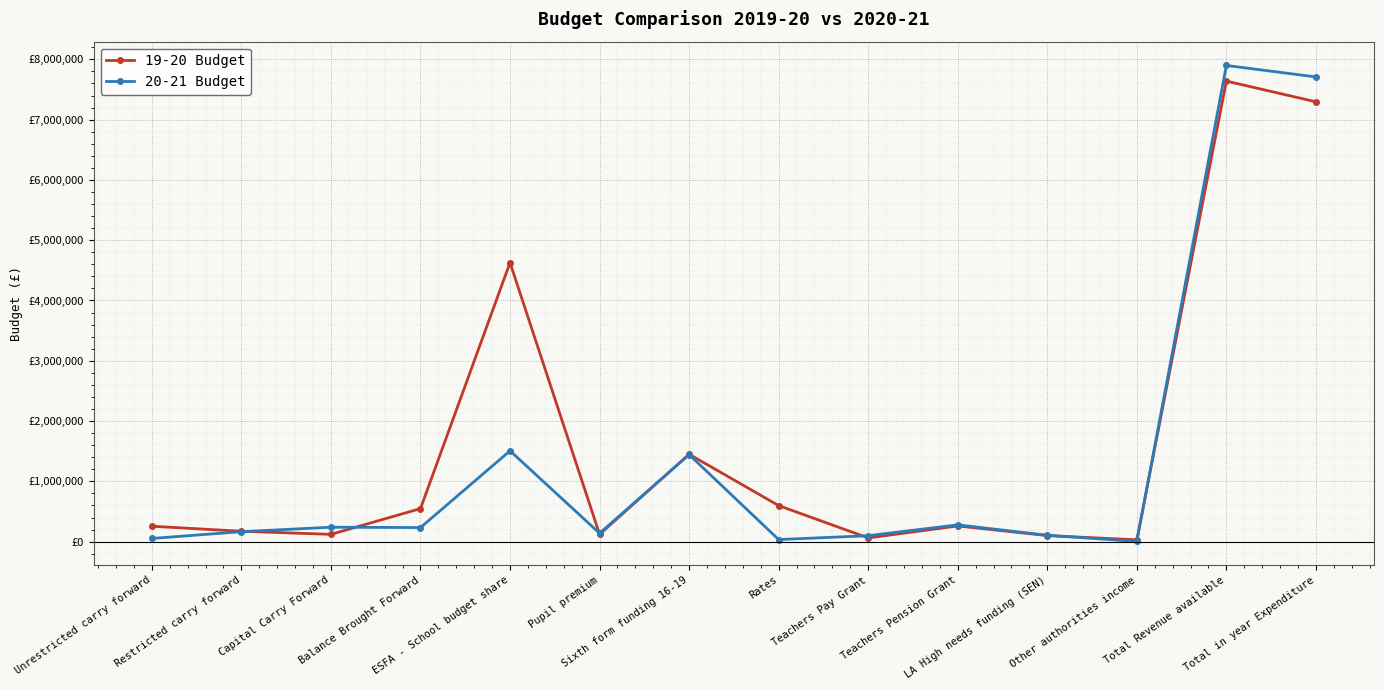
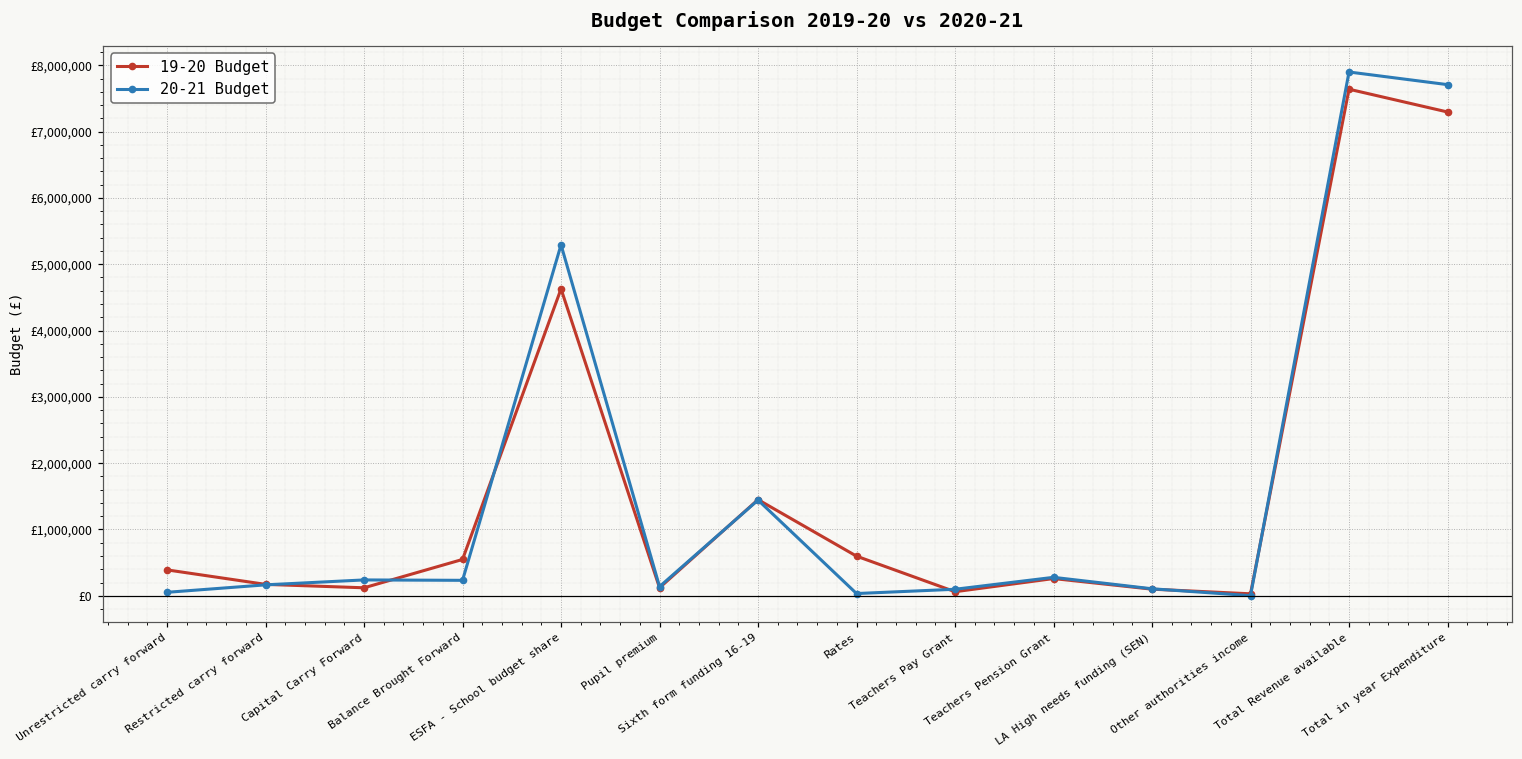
19-20 Budget, Unrestricted carry forward: £300,000 -> £400,000
20-21 Budget, ESFA - School budget share: £1,500,000 -> £5,300,000
